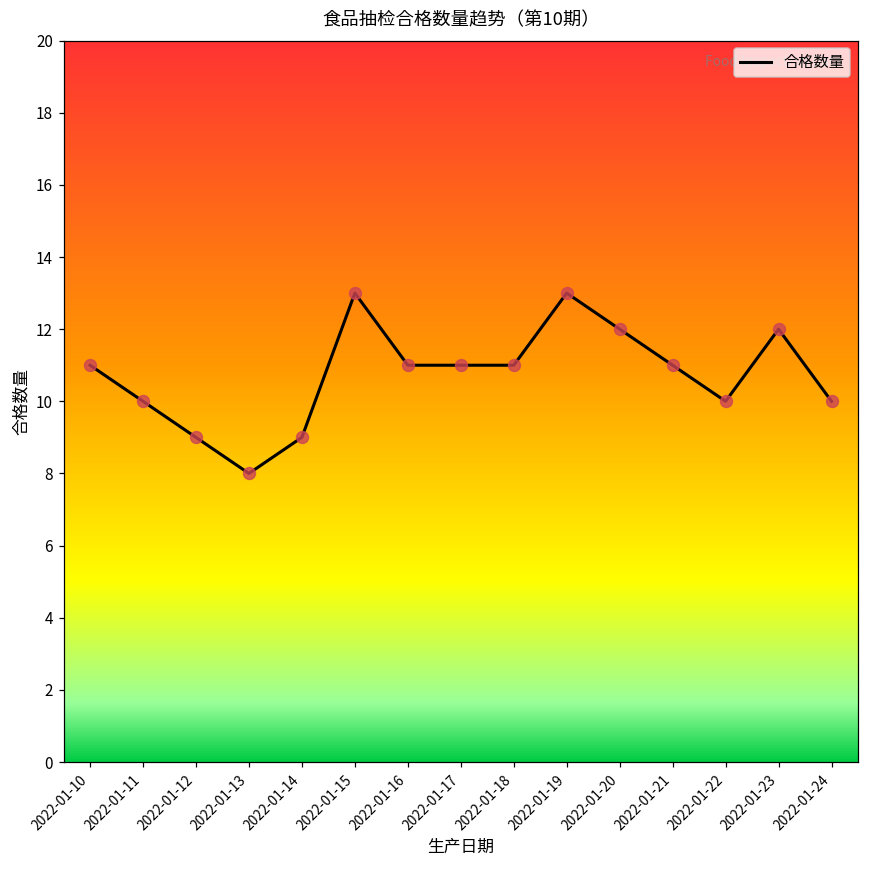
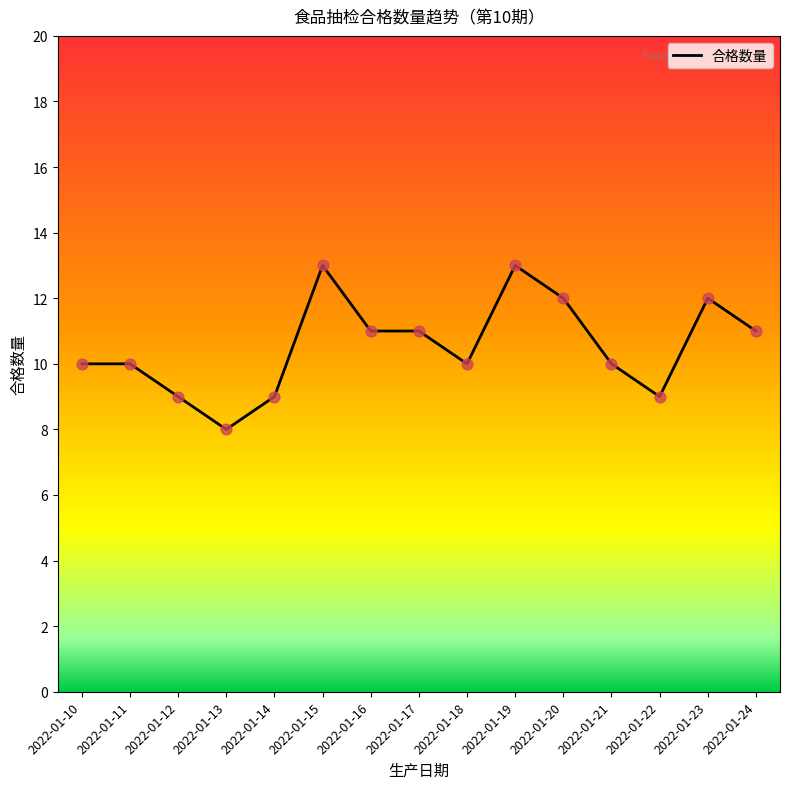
2022-01-10: 11 -> 10
2022-01-18: 11 -> 10
2022-01-21: 11 -> 10
2022-01-22: 10 -> 9
2022-01-24: 10 -> 11
